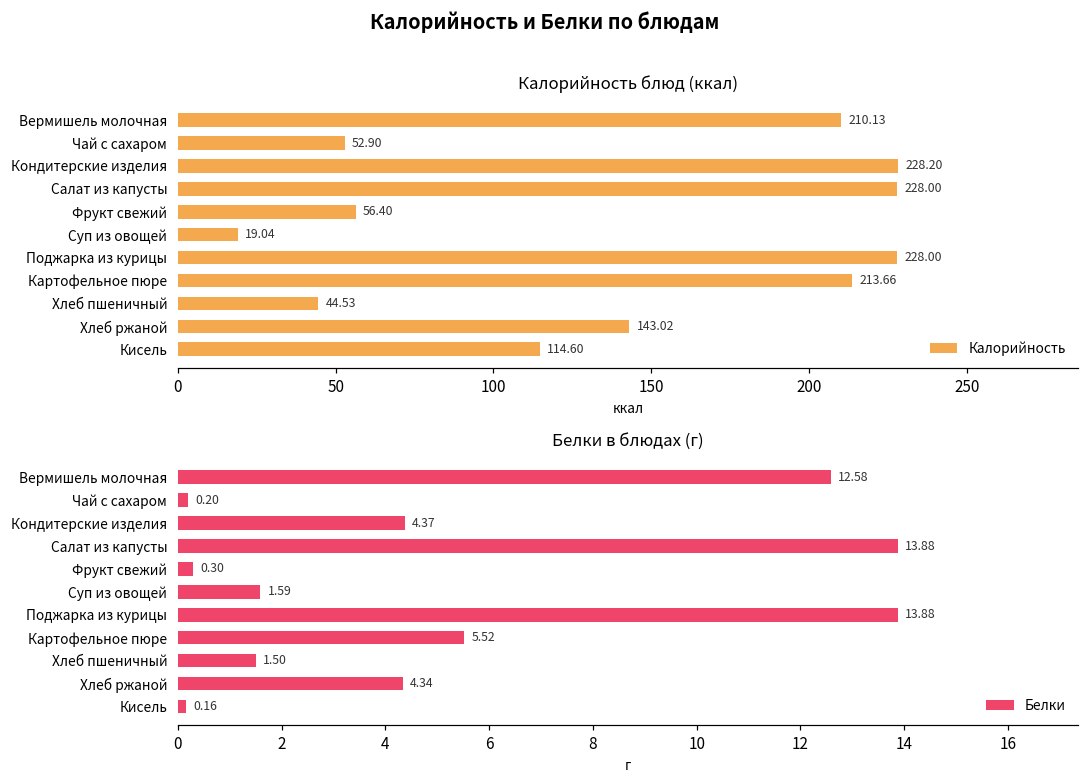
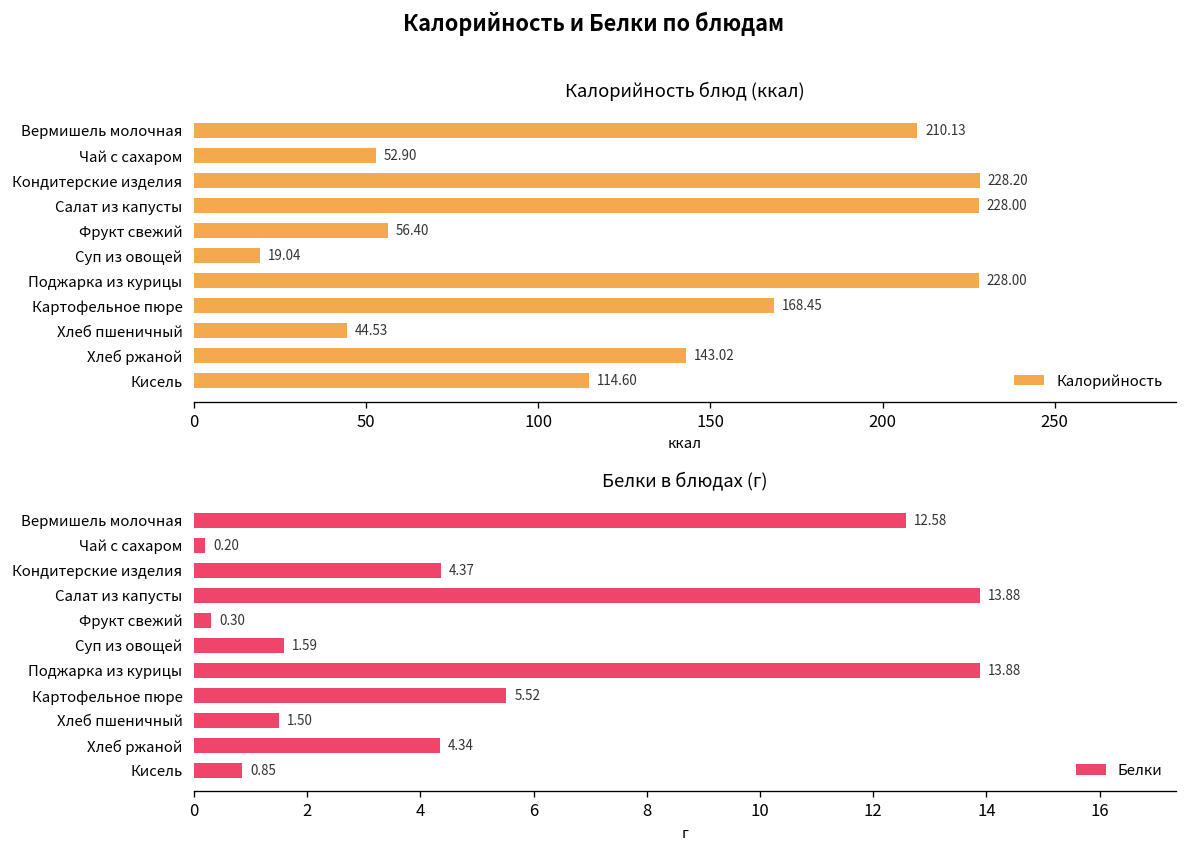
Калорийность блюд (ккал), Картофельное пюре: 213.66 -> 168.45
Белки в блюдах (г), Кисель: 0.16 -> 0.85
